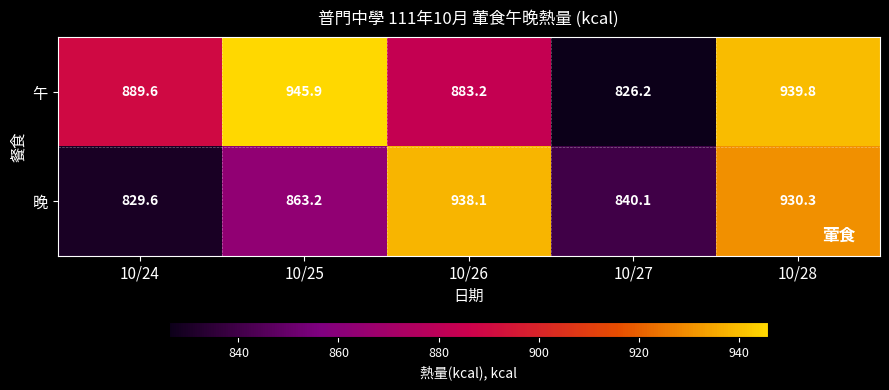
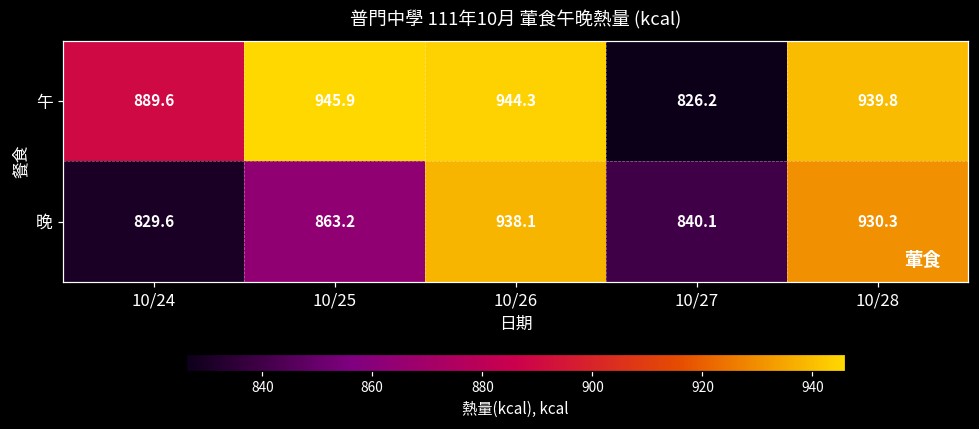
午, 10/26: 883.2 -> 944.3
